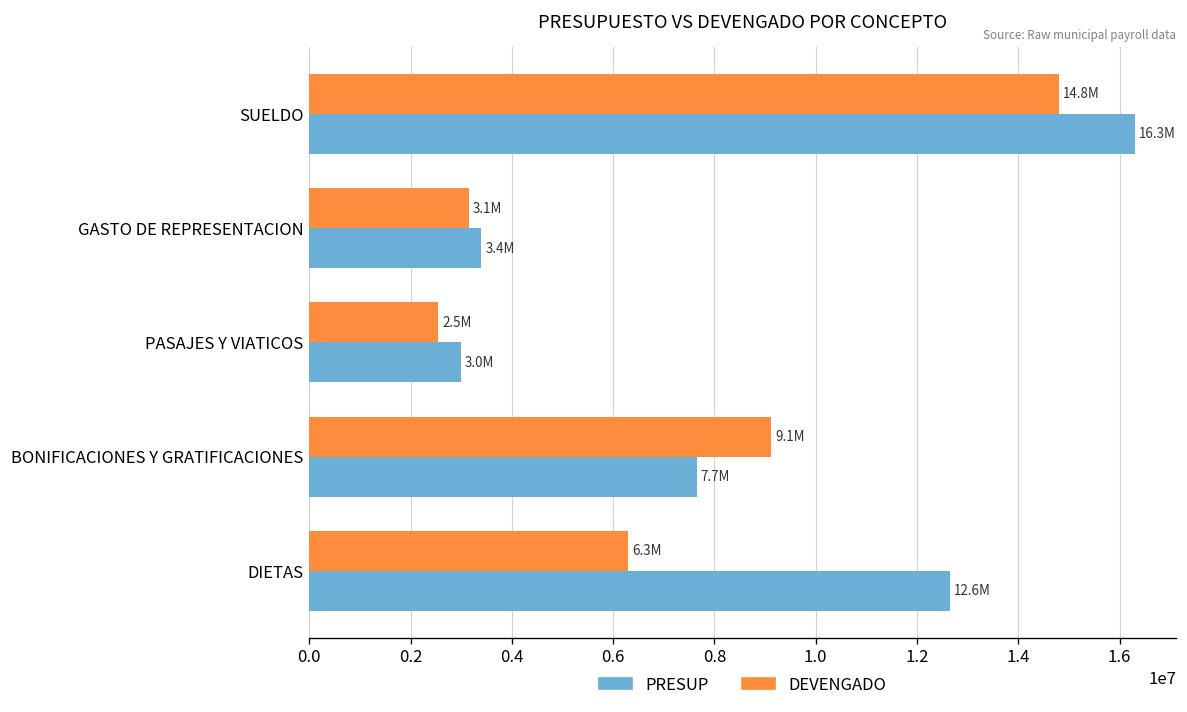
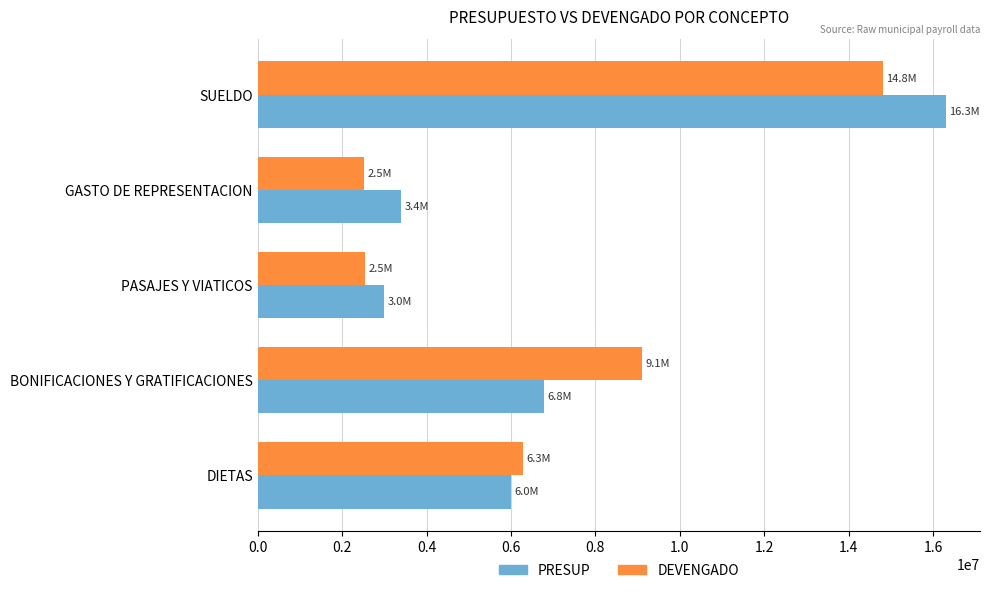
DEVENGADO, GASTO DE REPRESENTACION: 3.1M -> 2.5M
PRESUP, BONIFICACIONES Y GRATIFICACIONES: 7.7M -> 6.8M
PRESUP, DIETAS: 12.6M -> 6.0M
